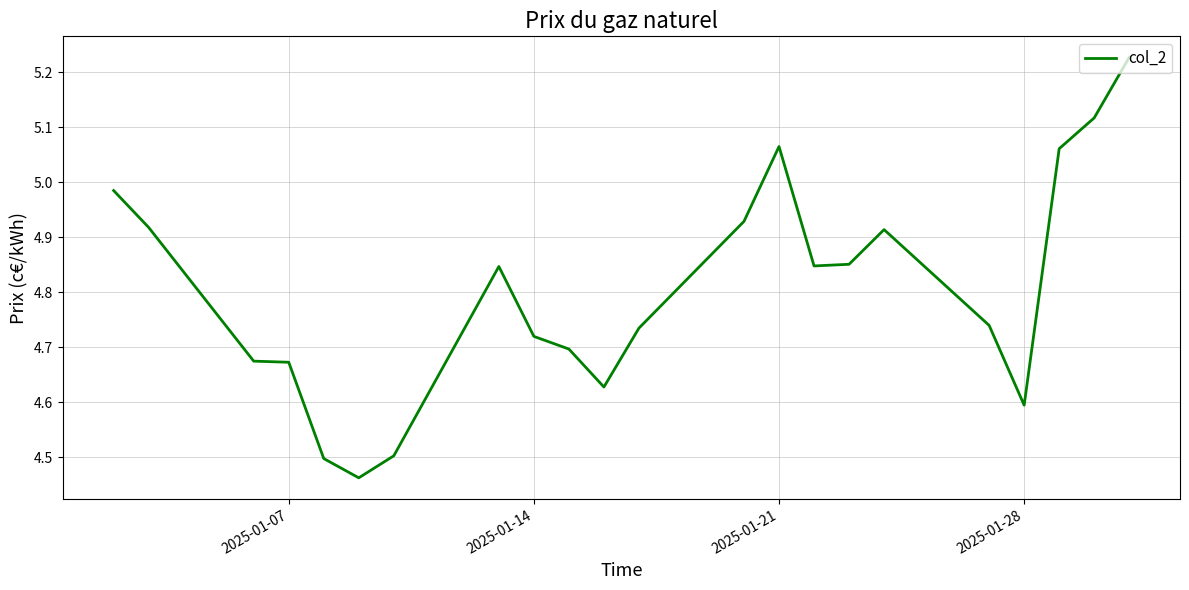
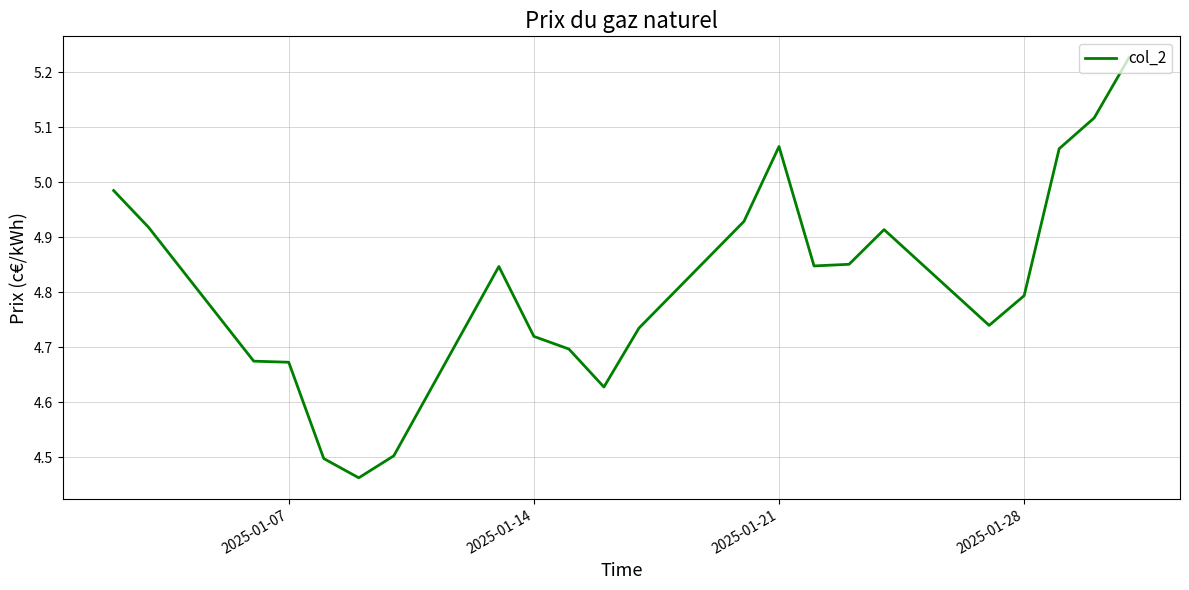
2025-01-28: 4.60 -> 4.79
